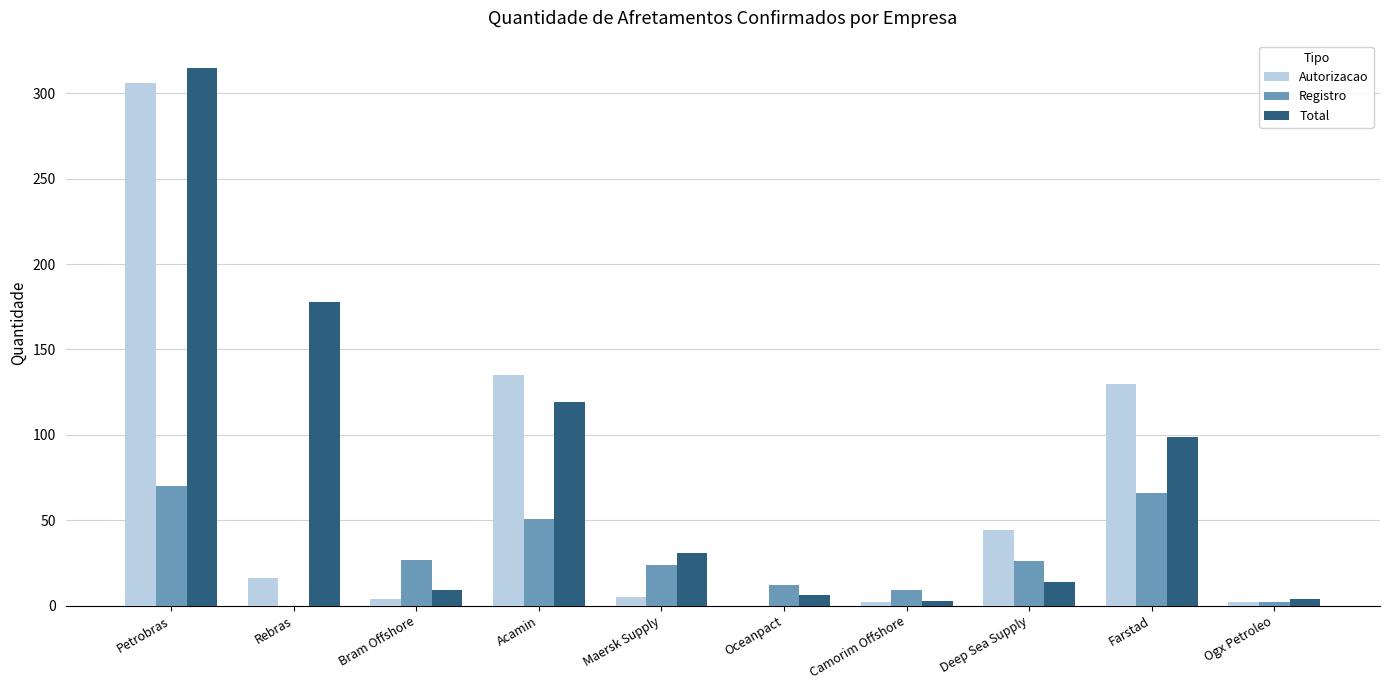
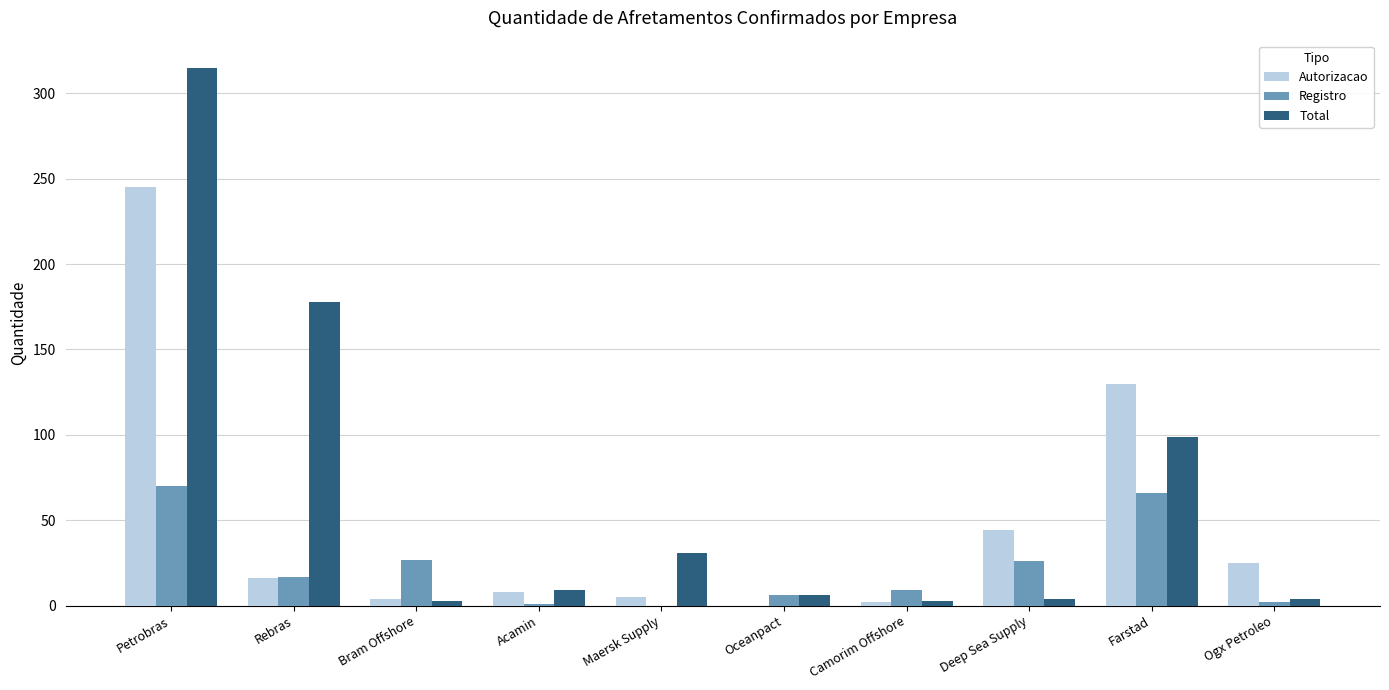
Autorizacao, Petrobras: 306 -> 245
Registro, Rebras: 0 -> 17
Total, Bram Offshore: 9 -> 3
Autorizacao, Acamin: 135 -> 8
Registro, Acamin: 51 -> 1
Total, Acamin: 119 -> 9
Registro, Maersk Supply: 24 -> 0
Registro, Oceanpact: 12 -> 6
Total, Deep Sea Supply: 14 -> 4
Autorizacao, Ogx Petroleo: 2 -> 25
